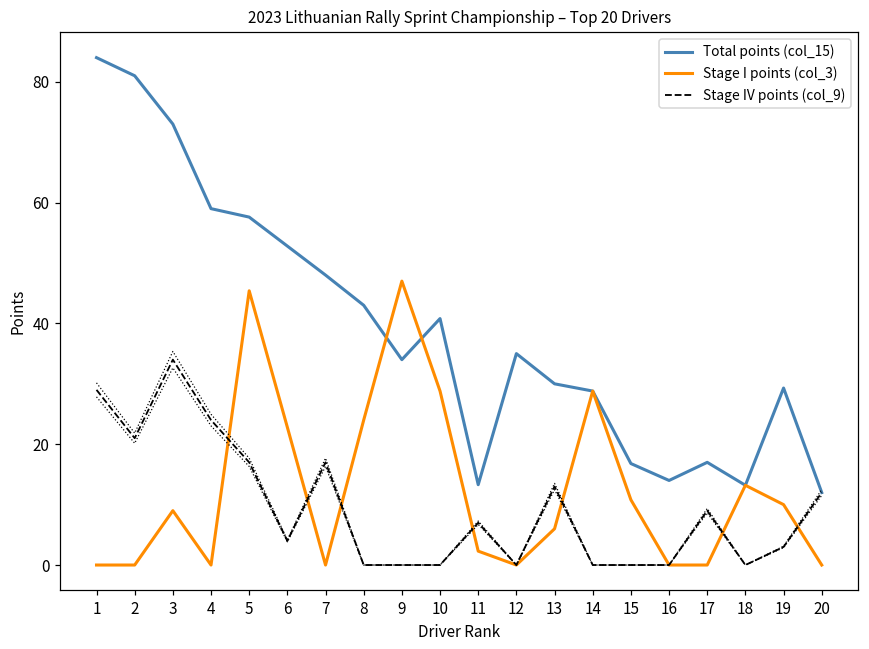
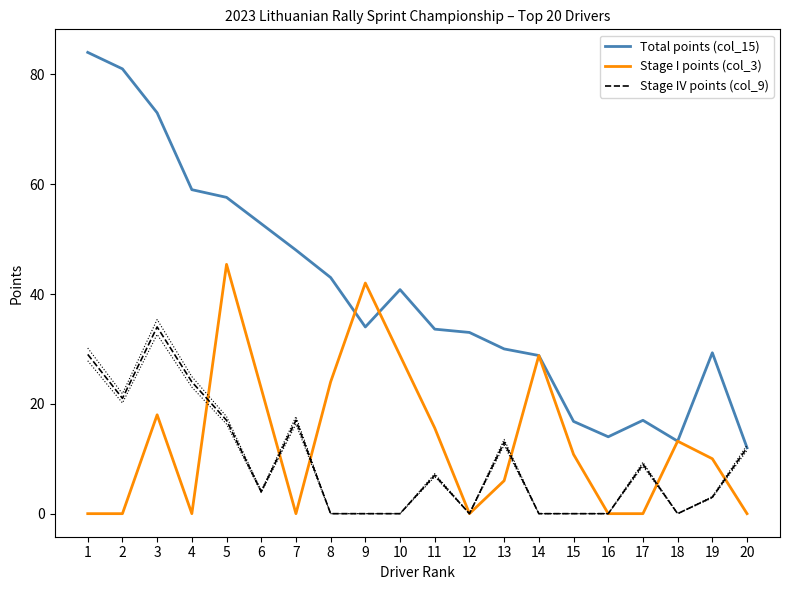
Stage I points (col_3), 3: 9 -> 18
Stage I points (col_3), 9: 47 -> 42
Total points (col_15), 11: 13 -> 34
Stage I points (col_3), 11: 2 -> 16
Total points (col_15), 12: 35 -> 33
